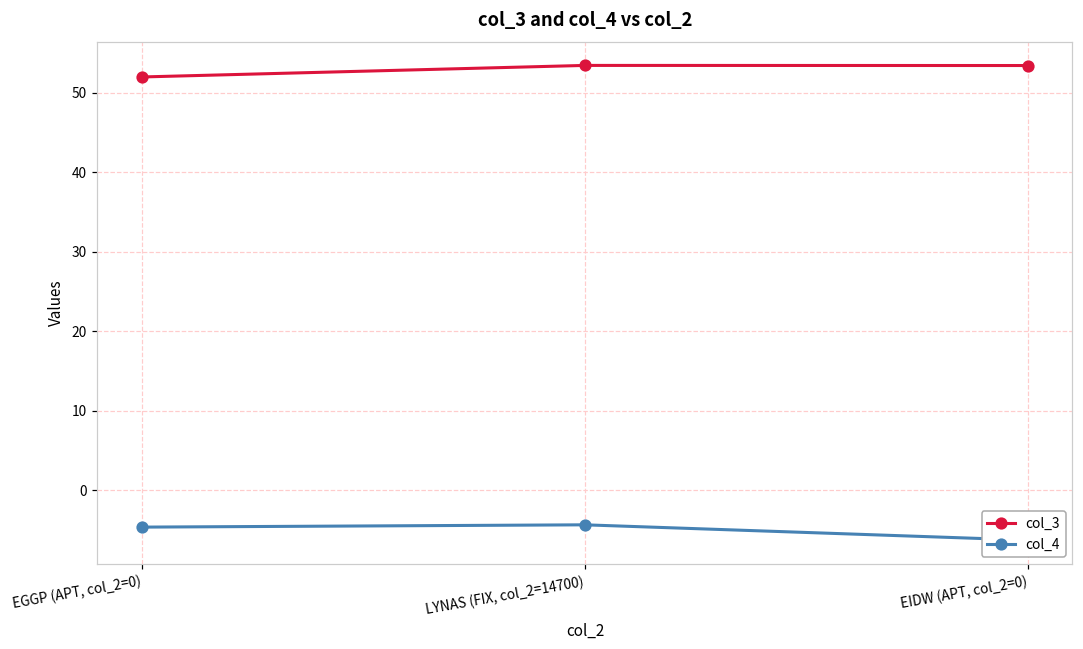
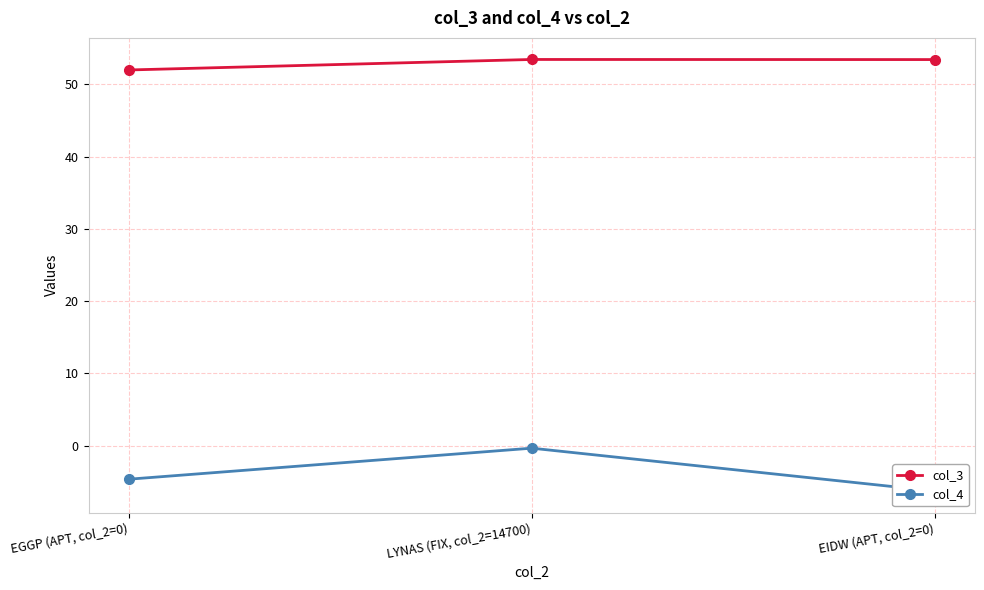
col_4, LYNAS (FIX, col_2=14700): -4 -> 0
